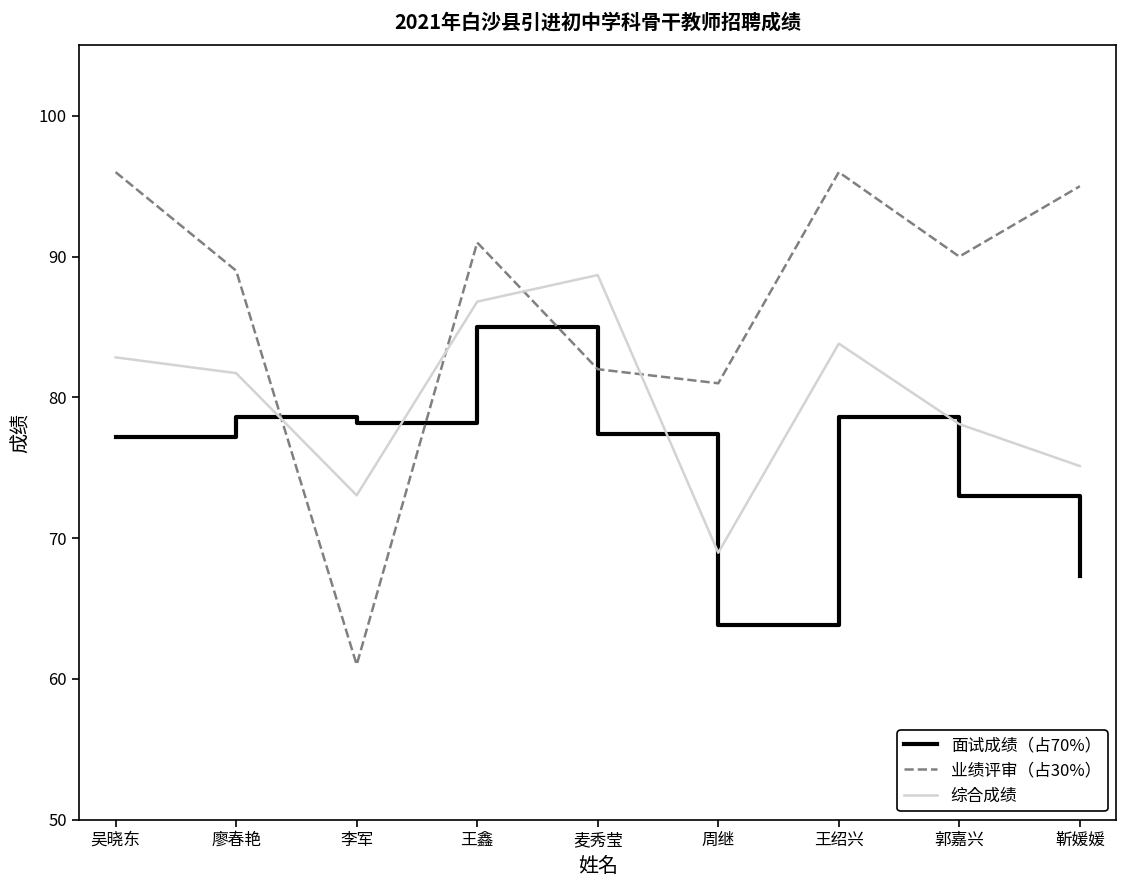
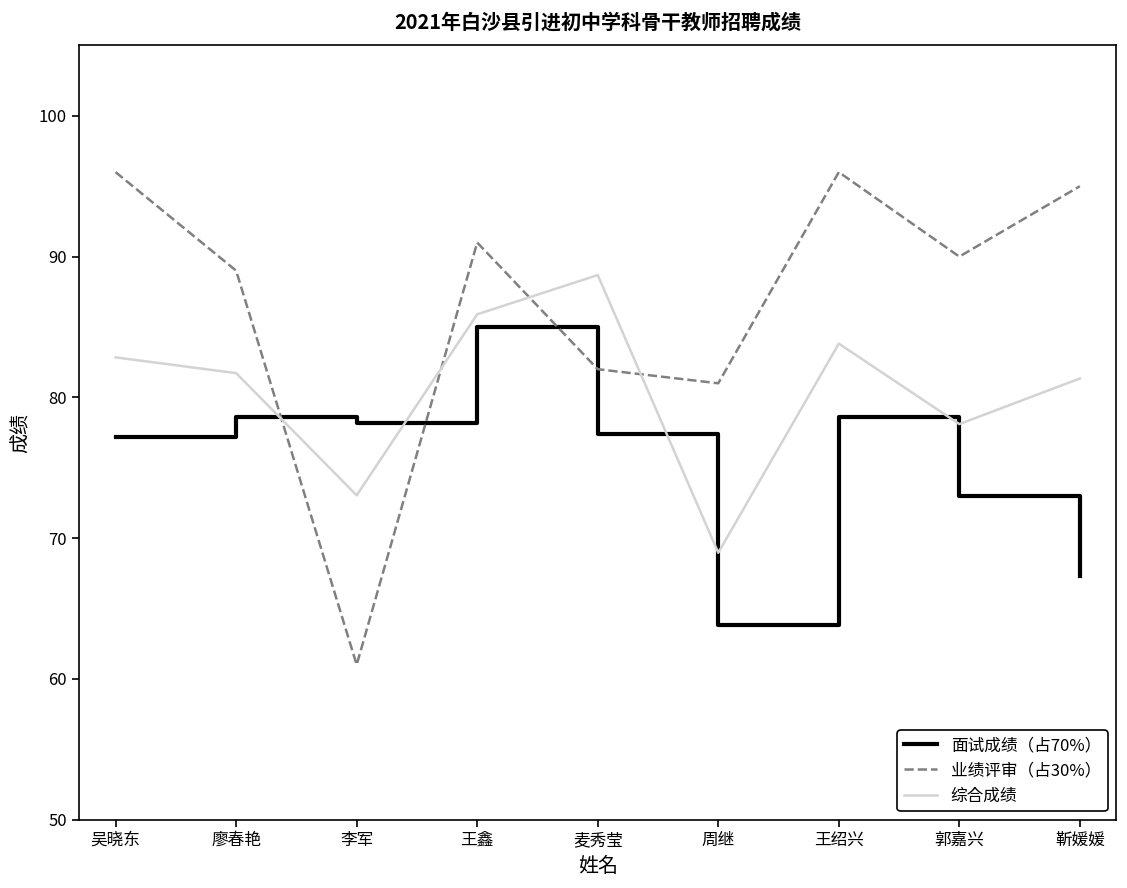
综合成绩, 王鑫: 86.8 -> 85.9
综合成绩, 靳媛媛: 75.1 -> 81.3
